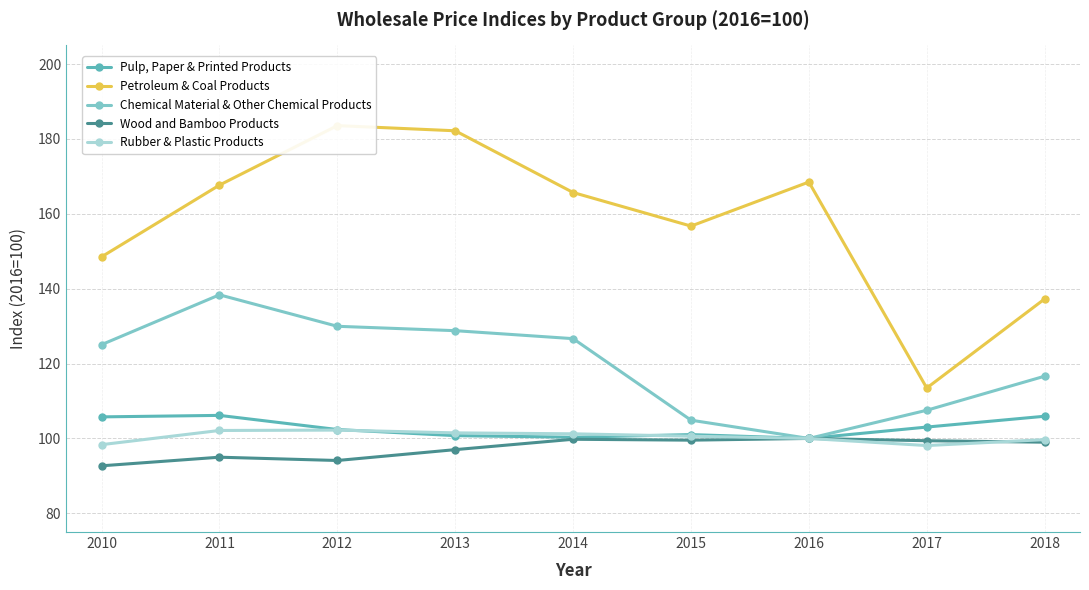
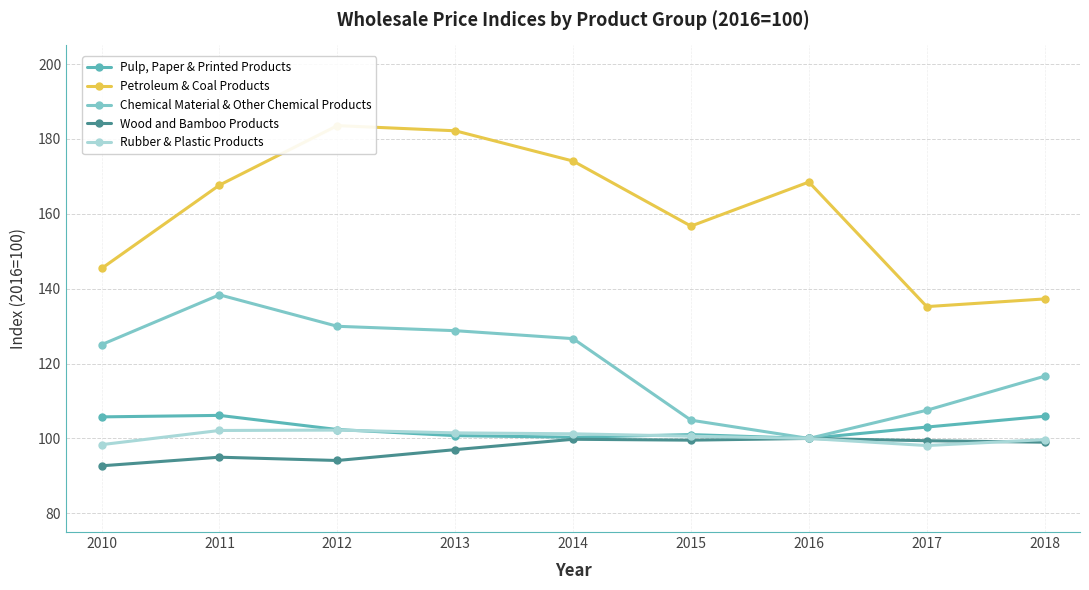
Petroleum & Coal Products, 2010: 149 -> 145
Petroleum & Coal Products, 2014: 166 -> 174
Petroleum & Coal Products, 2017: 113 -> 135
